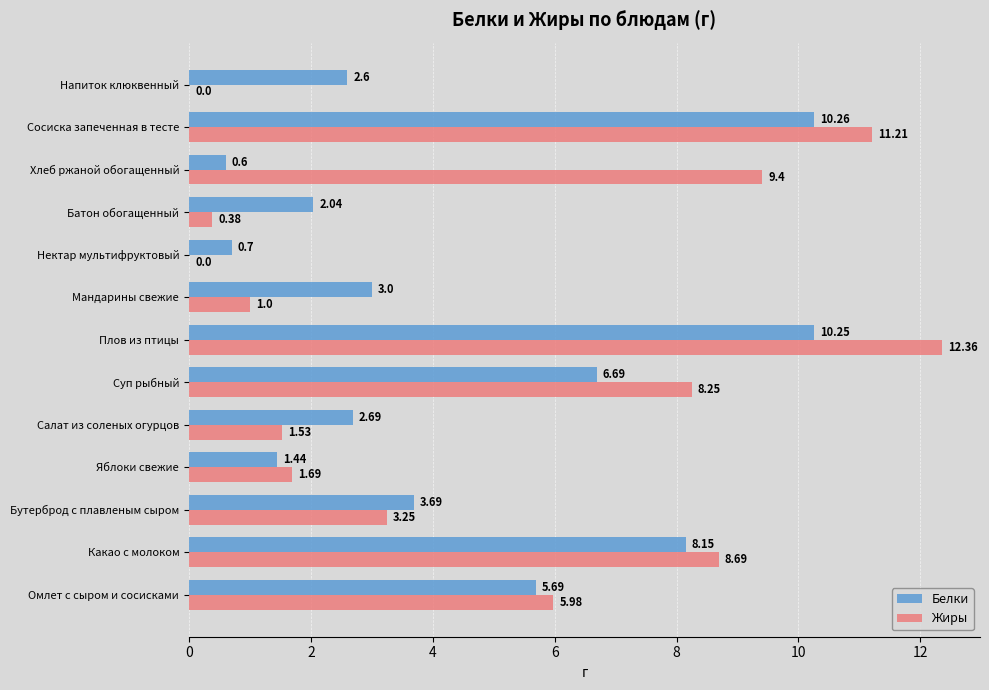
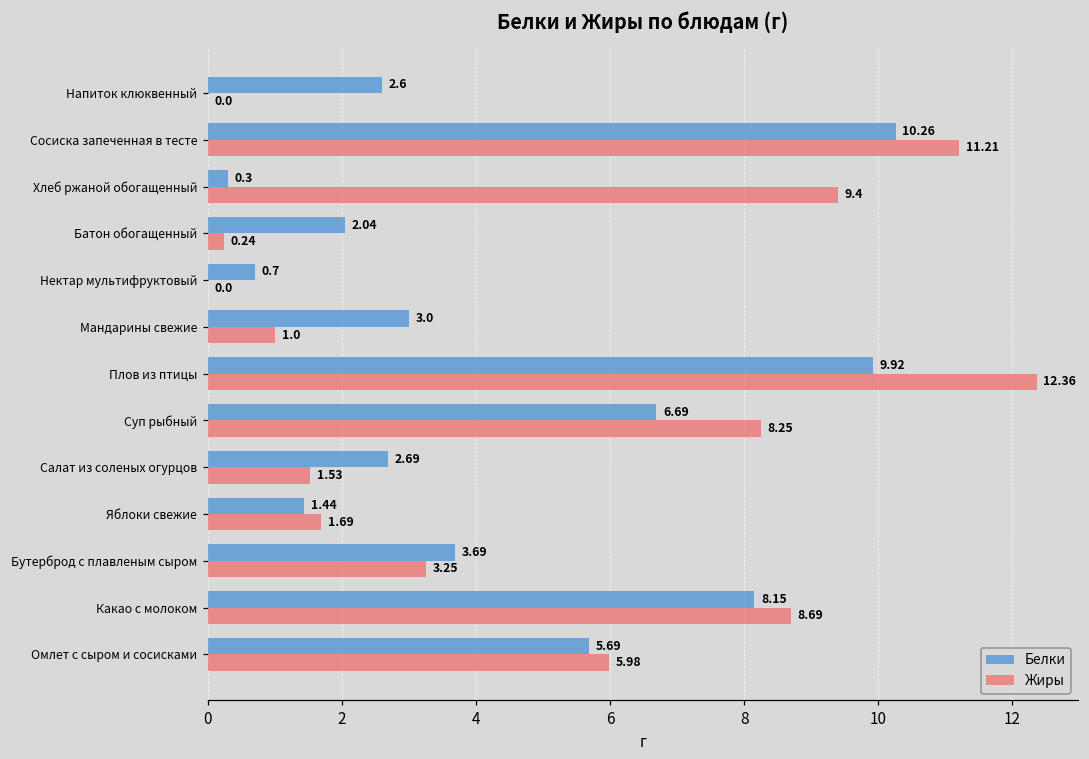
Белки, Хлеб ржаной обогащенный: 0.6 -> 0.3
Жиры, Батон обогащенный: 0.38 -> 0.24
Белки, Плов из птицы: 10.25 -> 9.92
